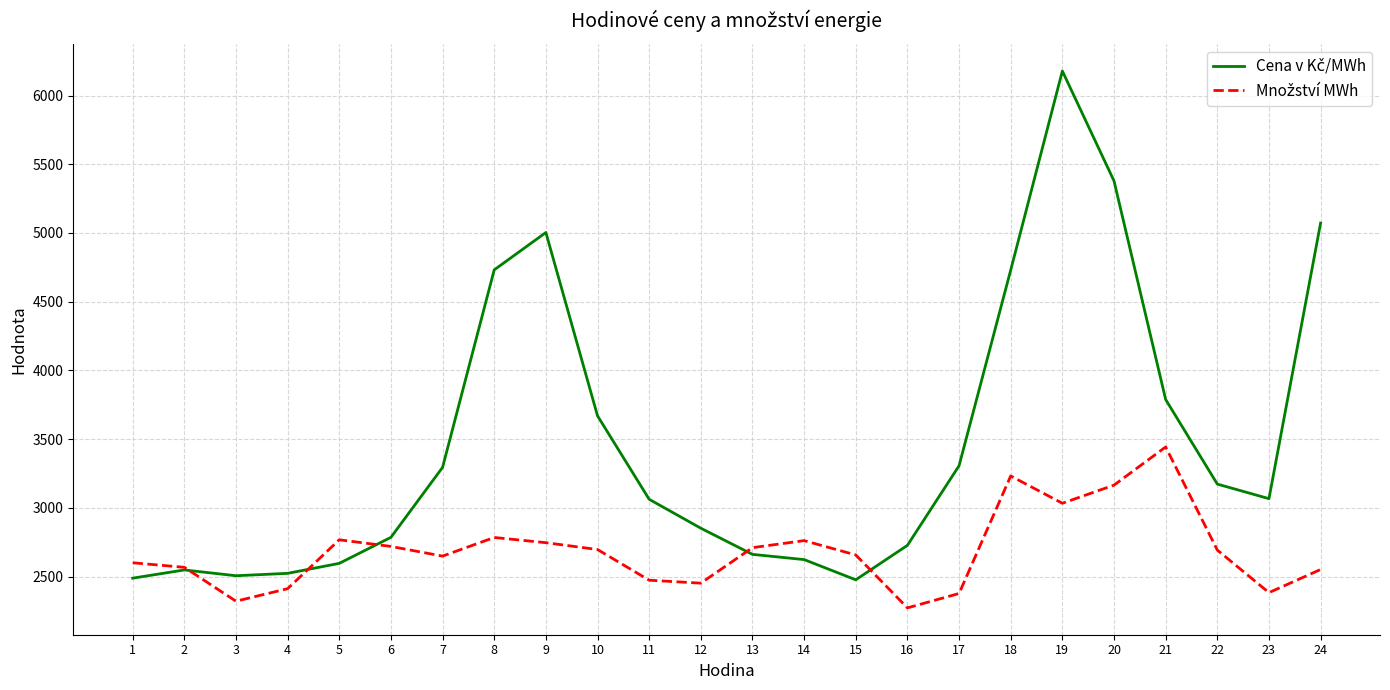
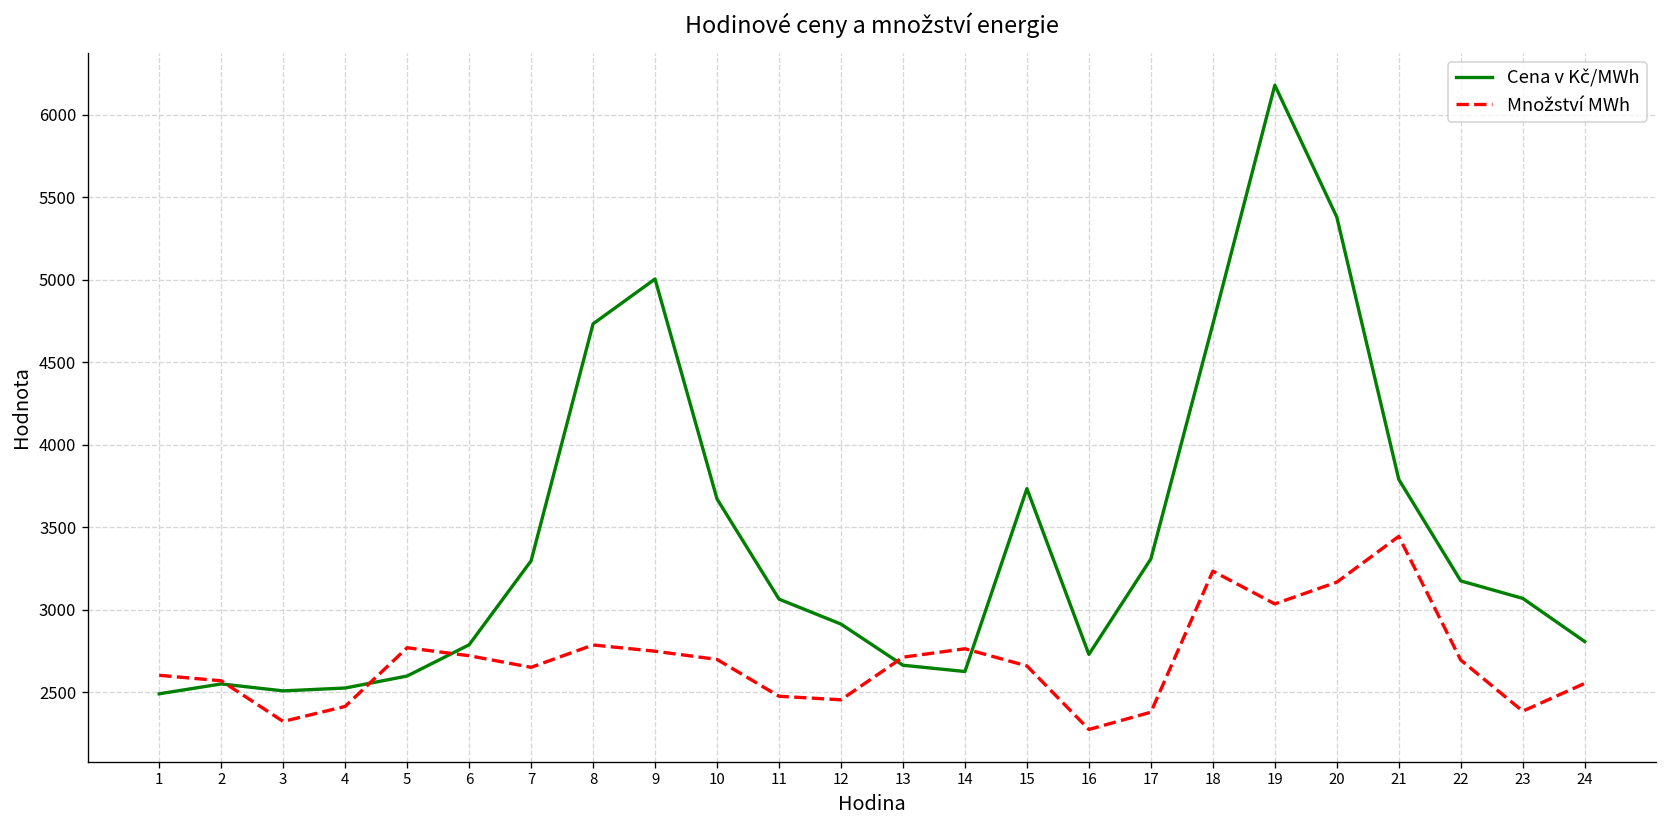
Cena v Kč/MWh, 12: 2850 -> 2910
Cena v Kč/MWh, 15: 2480 -> 3730
Cena v Kč/MWh, 24: 5070 -> 2810
